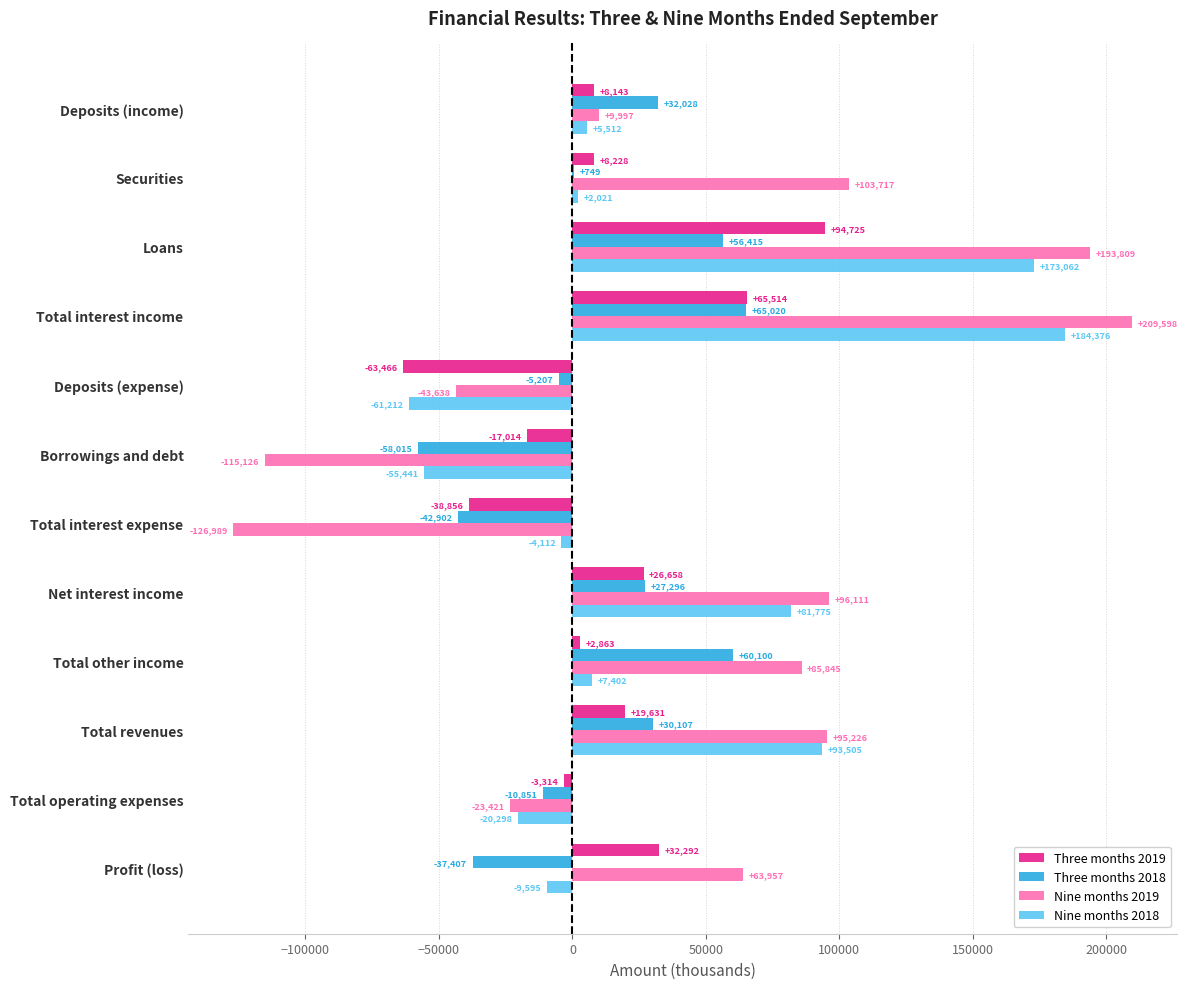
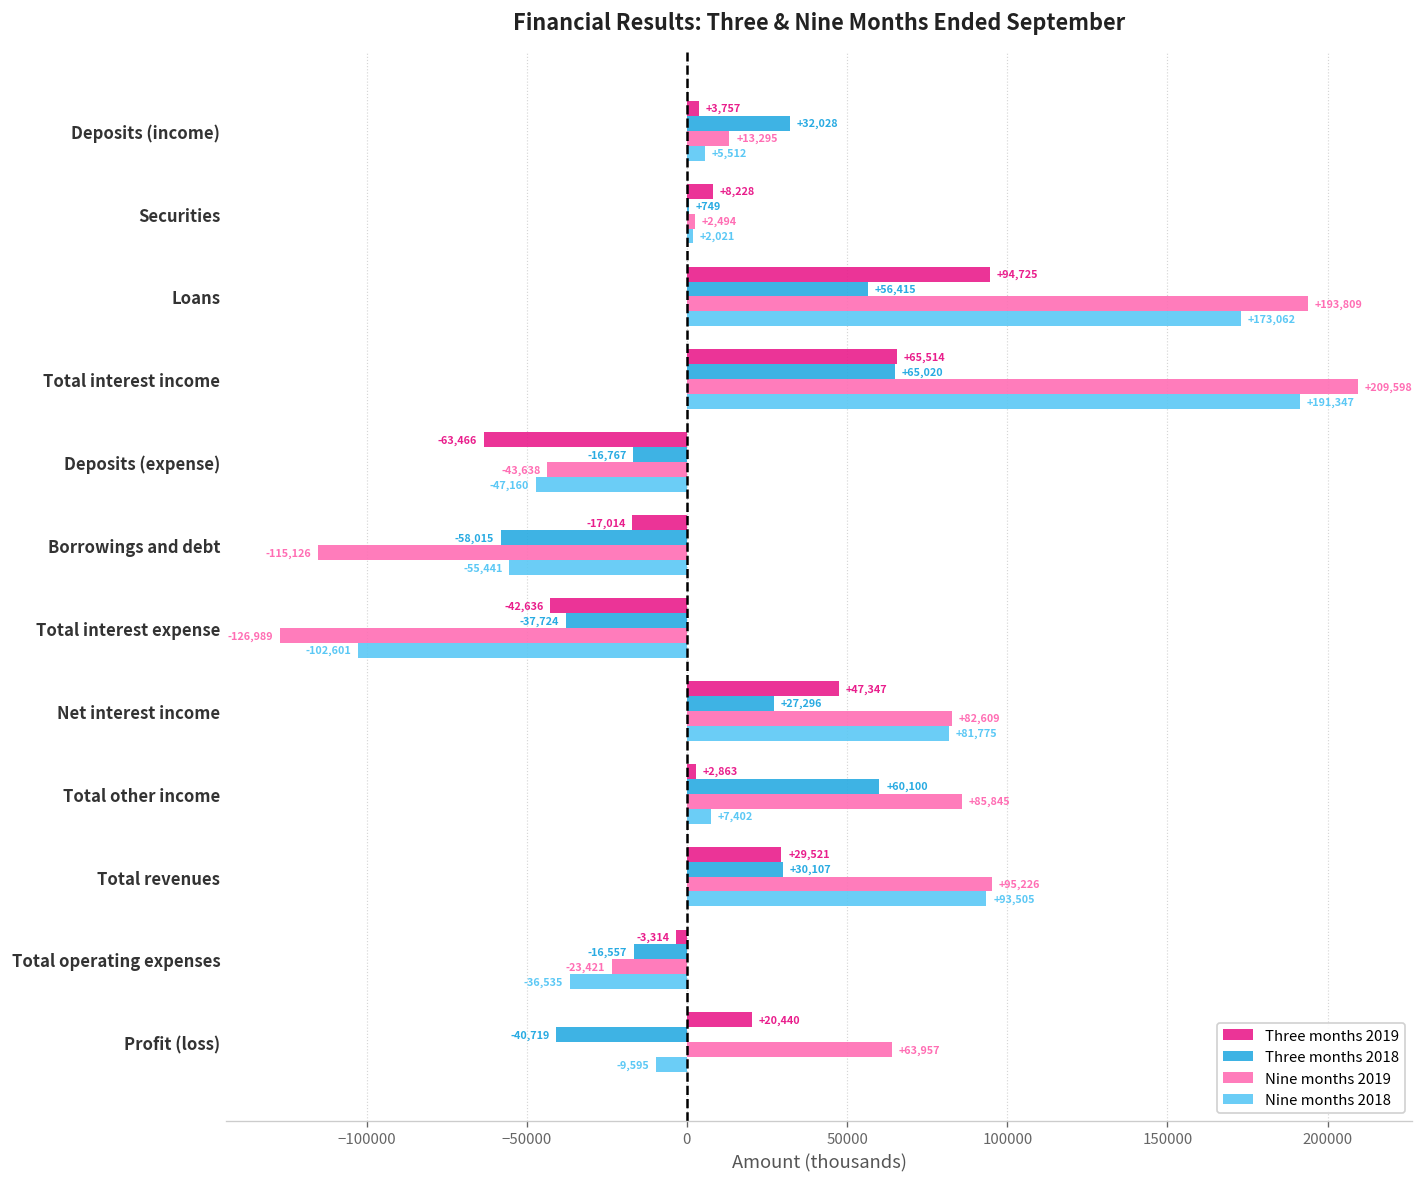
Three months 2019, Deposits (income): +8,143 -> +3,757
Nine months 2019, Deposits (income): +9,997 -> +13,295
Nine months 2019, Securities: +103,717 -> +2,494
Nine months 2018, Total interest income: +184,376 -> +191,347
Three months 2018, Deposits (expense): -5,207 -> -16,767
Nine months 2018, Deposits (expense): -61,212 -> -47,160
Three months 2019, Total interest expense: -38,856 -> -42,636
Three months 2018, Total interest expense: -42,902 -> -37,724
Nine months 2018, Total interest expense: -4,112 -> -102,601
Three months 2019, Net interest income: +26,658 -> +47,347
Nine months 2019, Net interest income: +96,111 -> +82,609
Three months 2019, Total revenues: +19,631 -> +29,521
Three months 2018, Total operating expenses: -10,851 -> -16,557
Nine months 2018, Total operating expenses: -20,298 -> -36,535
Three months 2019, Profit (loss): +32,292 -> +20,440
Three months 2018, Profit (loss): -37,407 -> -40,719
